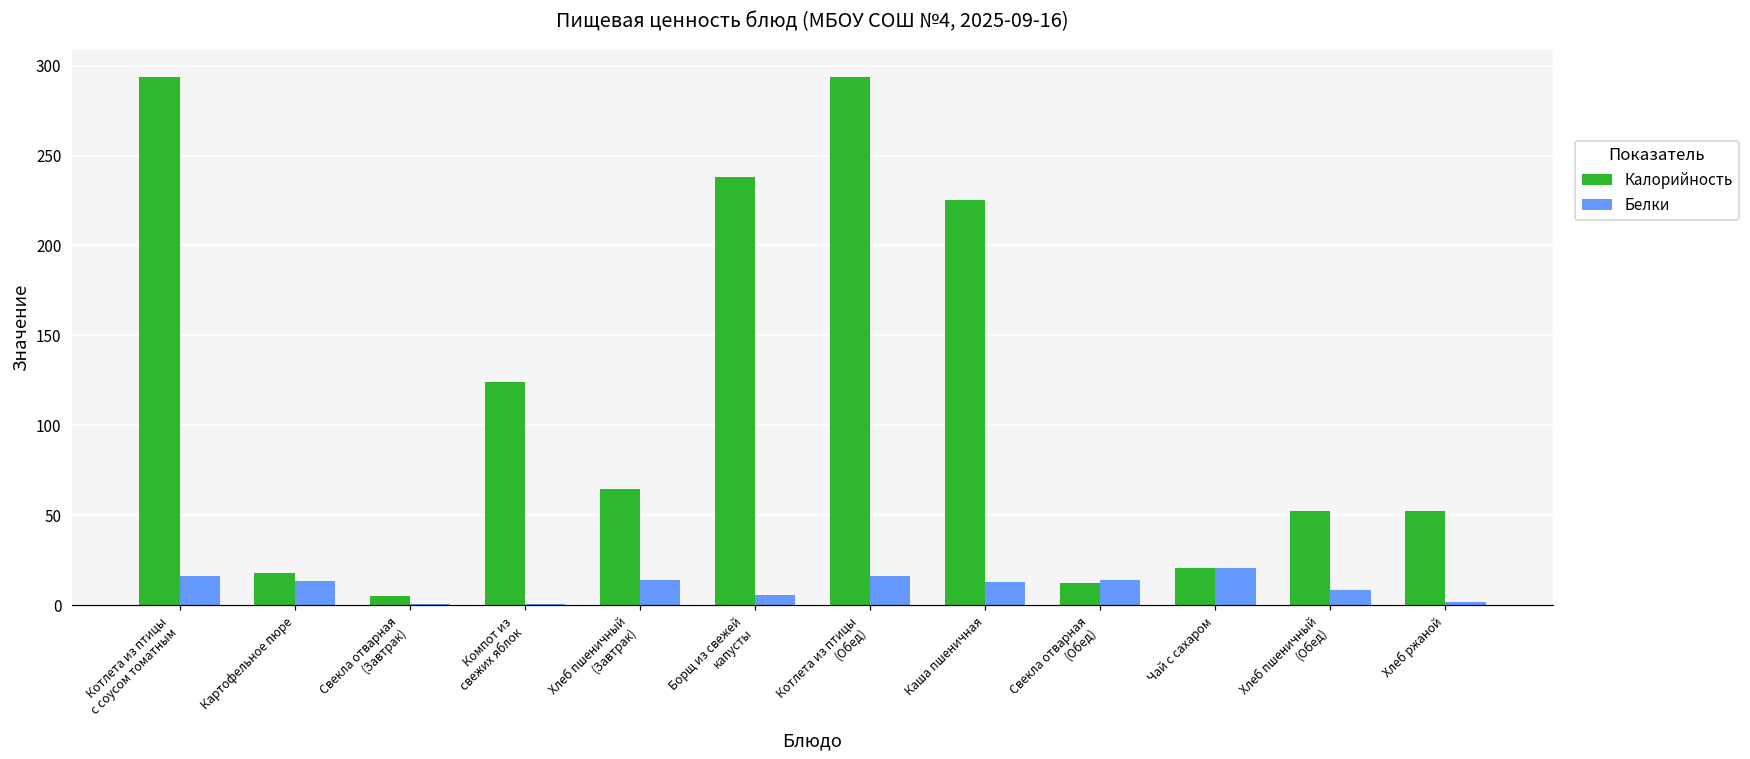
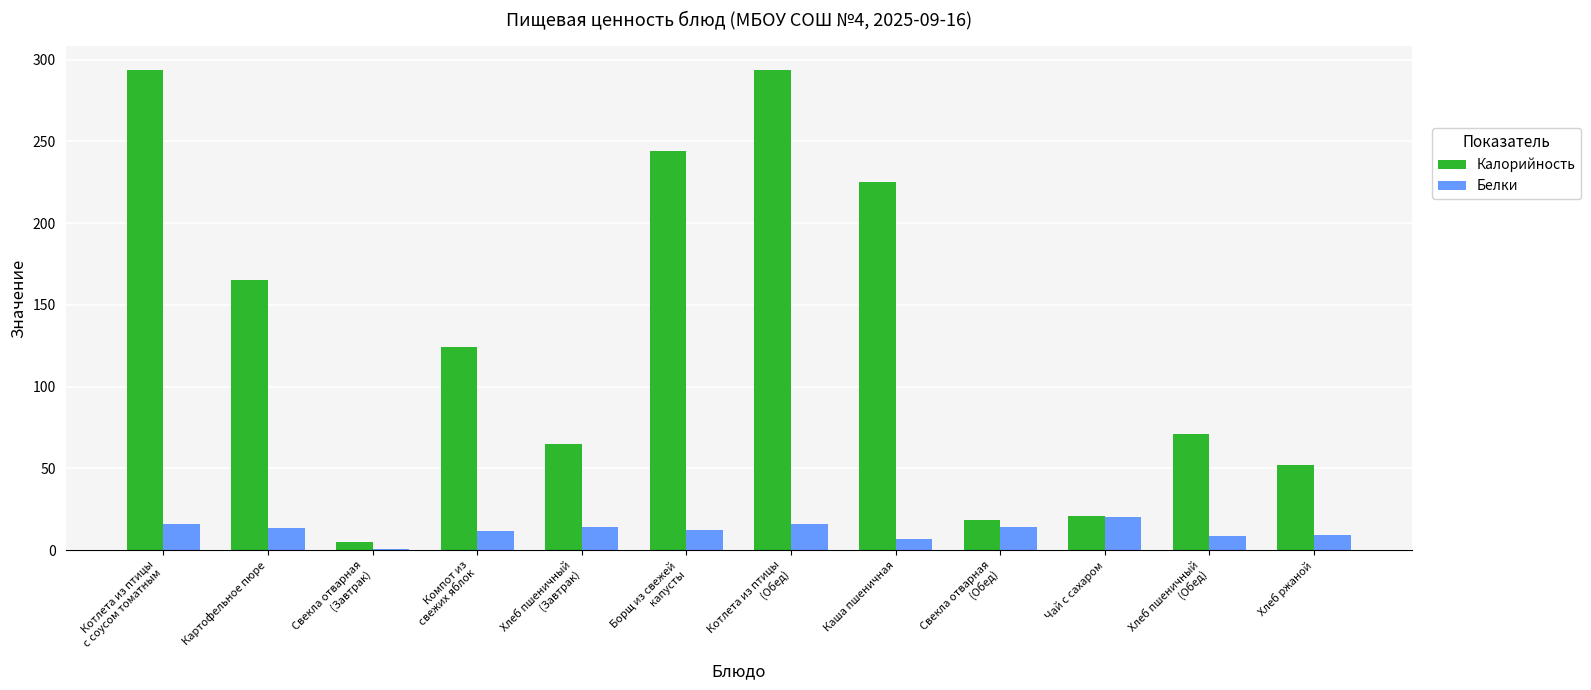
Калорийность, Картофельное пюре: 18 -> 165
Белки, Компот из свежих яблок: 0 -> 12
Калорийность, Борщ из свежей капусты: 238 -> 244
Белки, Борщ из свежей капусты: 6 -> 12
Белки, Каша пшеничная: 13 -> 7
Калорийность, Свекла отварная (Обед): 13 -> 19
Калорийность, Хлеб пшеничный (Обед): 53 -> 71
Белки, Хлеб ржаной: 2 -> 9
